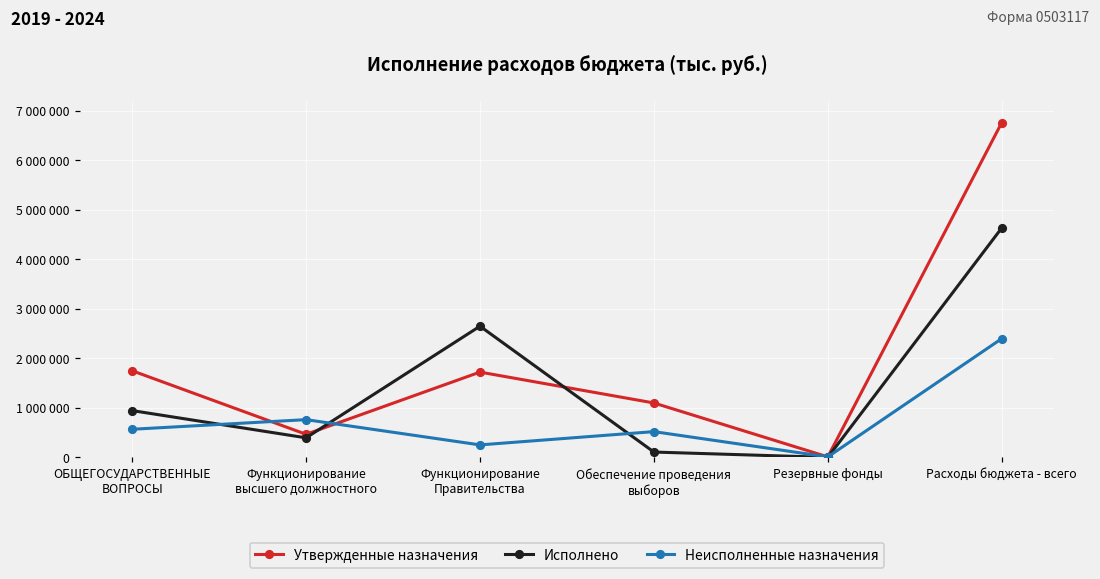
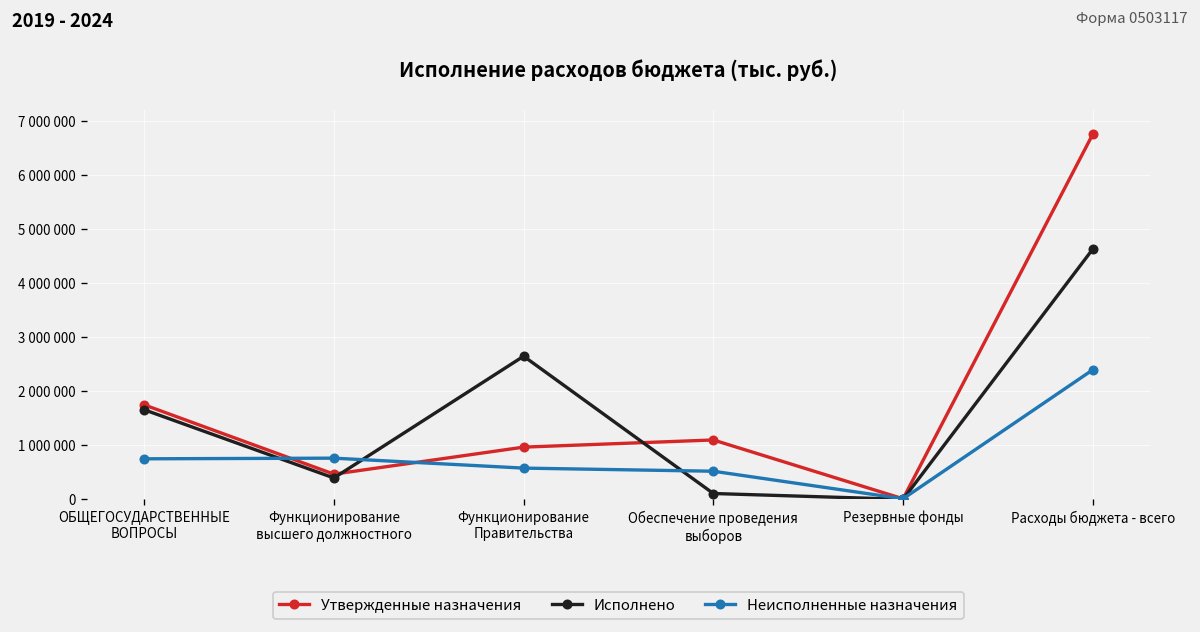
Исполнено, ОБЩЕГОСУДАРСТВЕННЫЕ ВОПРОСЫ: 900000 -> 1700000
Неисполненные назначения, ОБЩЕГОСУДАРСТВЕННЫЕ ВОПРОСЫ: 600000 -> 700000
Утвержденные назначения, Функционирование Правительства: 1700000 -> 1000000
Неисполненные назначения, Функционирование Правительства: 300000 -> 600000
